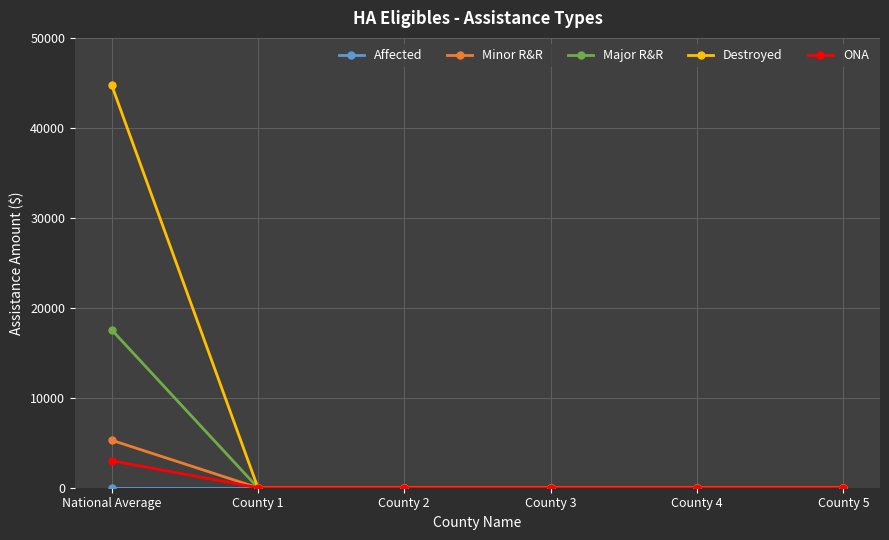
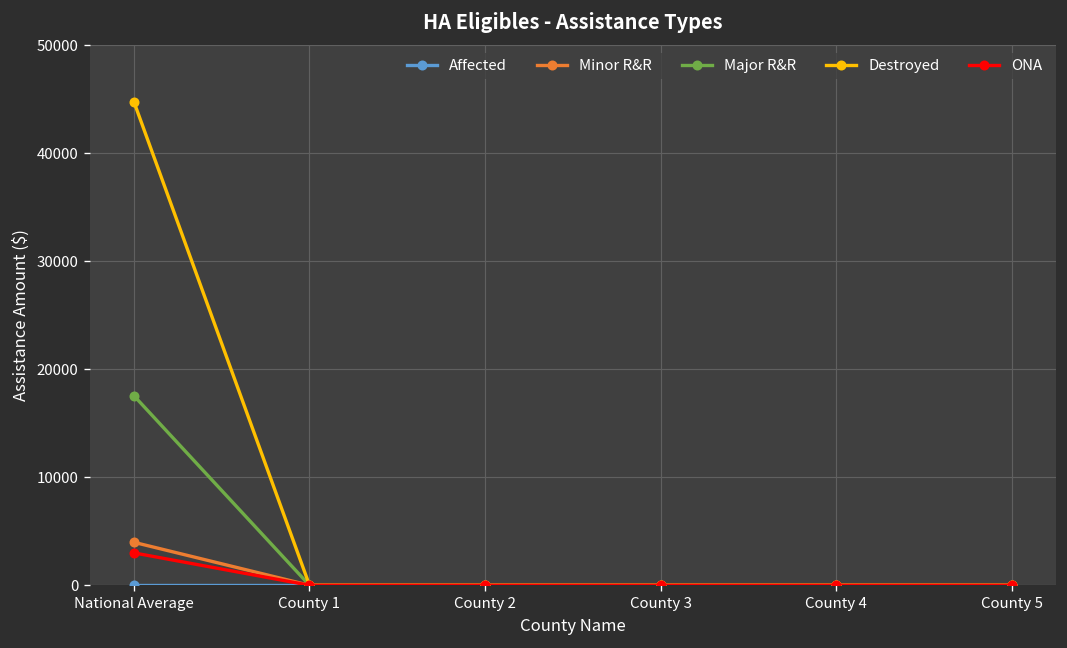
Minor R&R, National Average: 5000 -> 4000
